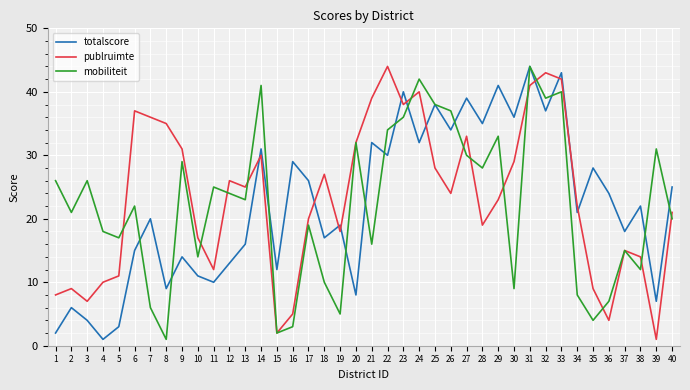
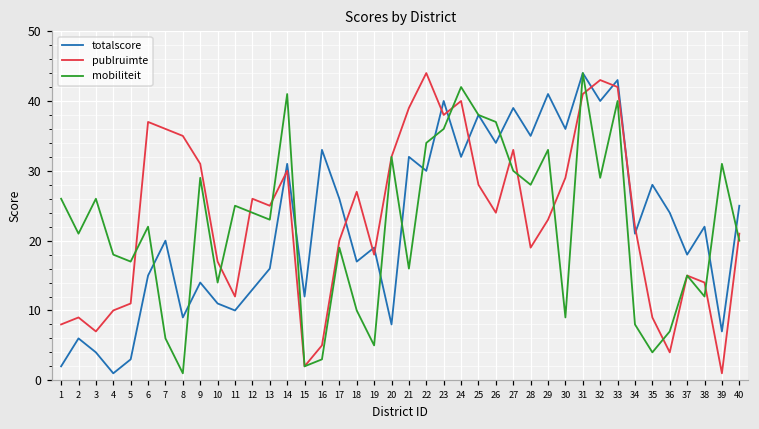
totalscore, 16: 29 -> 33
totalscore, 32: 37 -> 40
mobiliteit, 32: 39 -> 29
